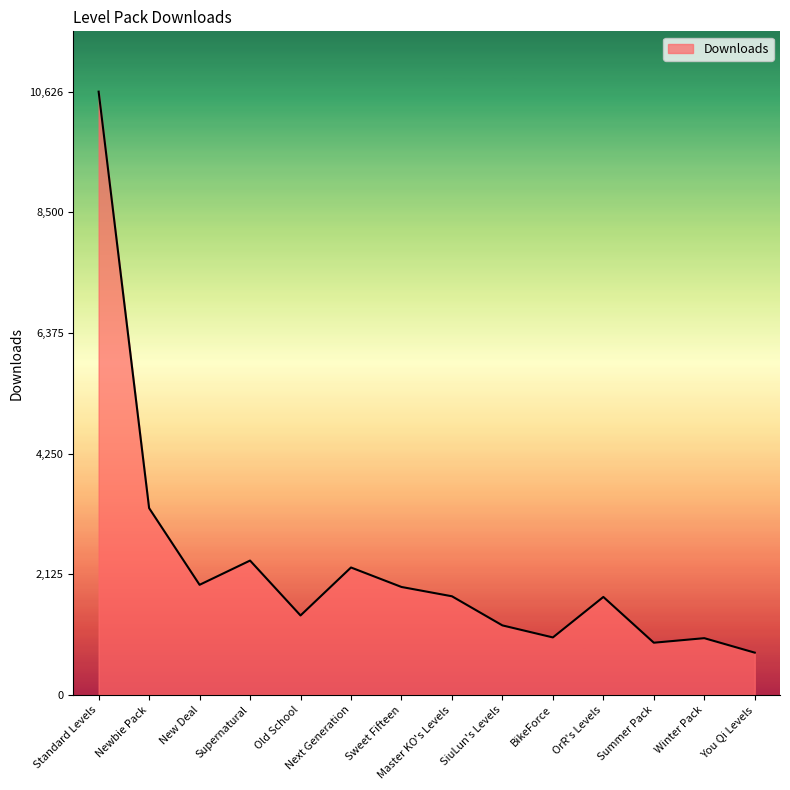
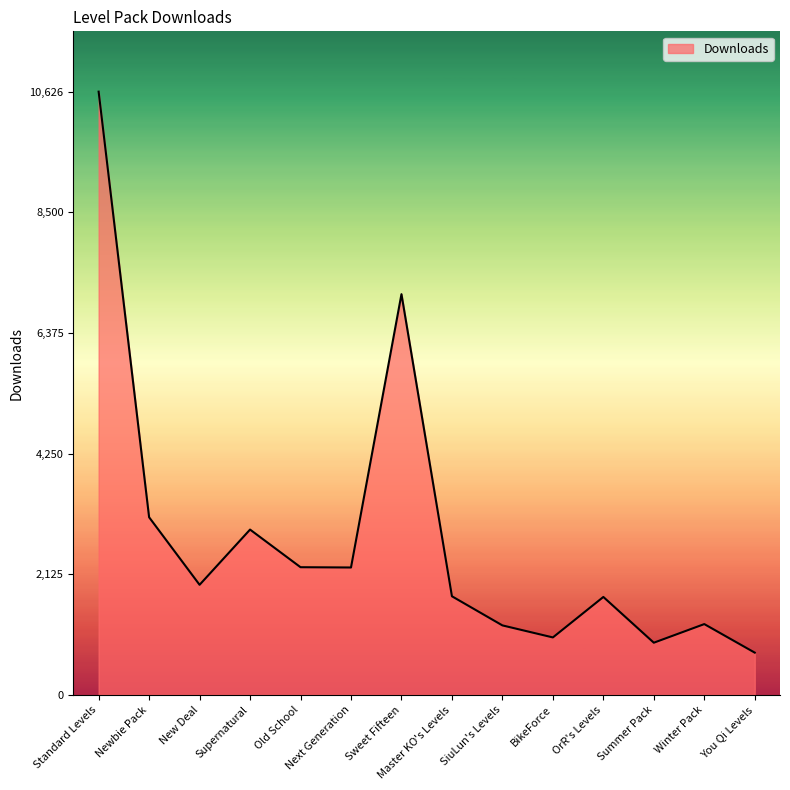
Newbie Pack: 3,300 -> 3,100
Supernatural: 2,400 -> 2,900
Old School: 1,400 -> 2,200
Sweet Fifteen: 1,900 -> 7,100
Winter Pack: 1,000 -> 1,200
